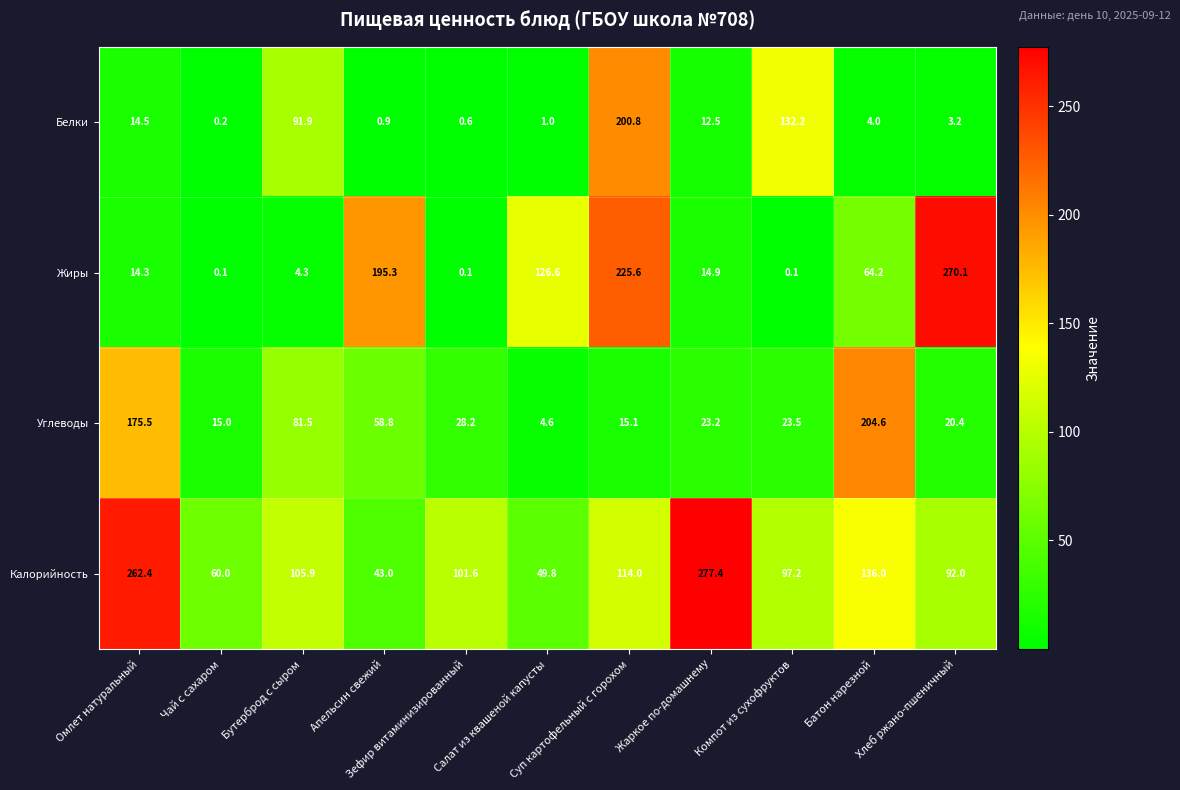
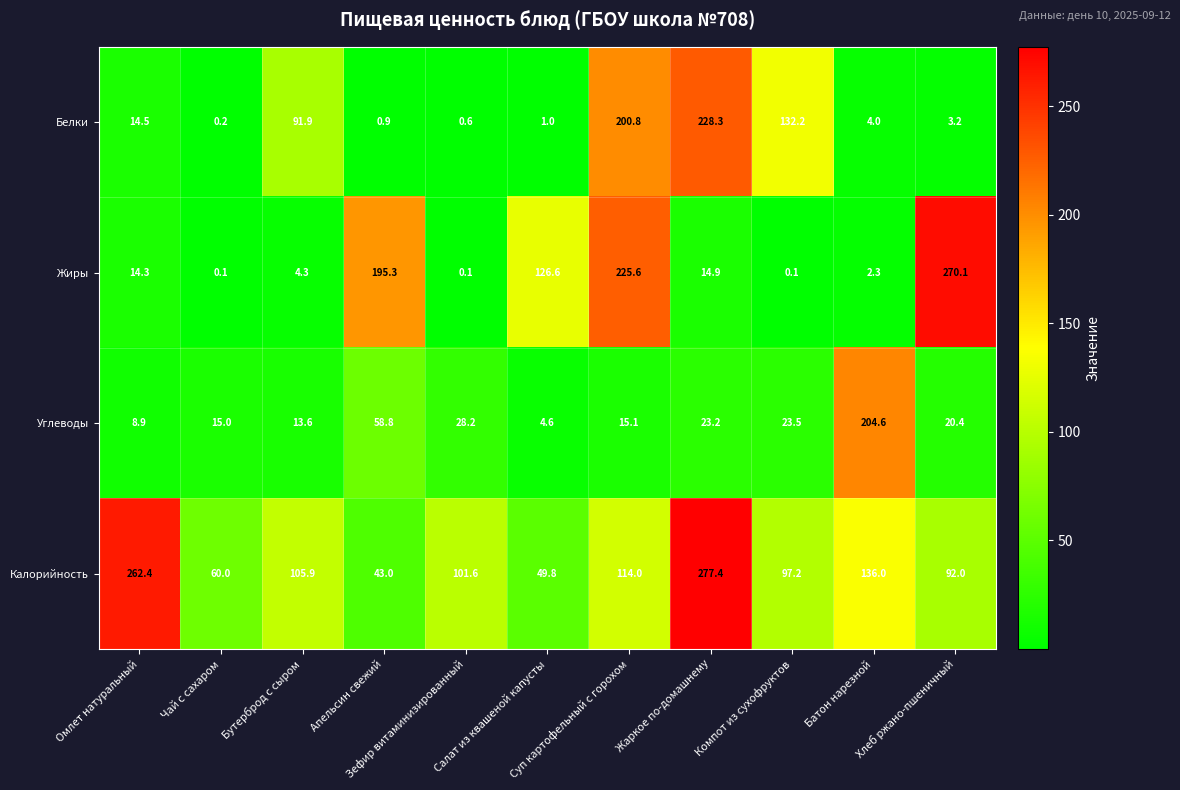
Белки, Жаркое по-домашнему: 12.5 -> 228.3
Жиры, Батон нарезной: 64.2 -> 2.3
Углеводы, Омлет натуральный: 175.5 -> 8.9
Углеводы, Бутерброд с сыром: 81.5 -> 13.6
